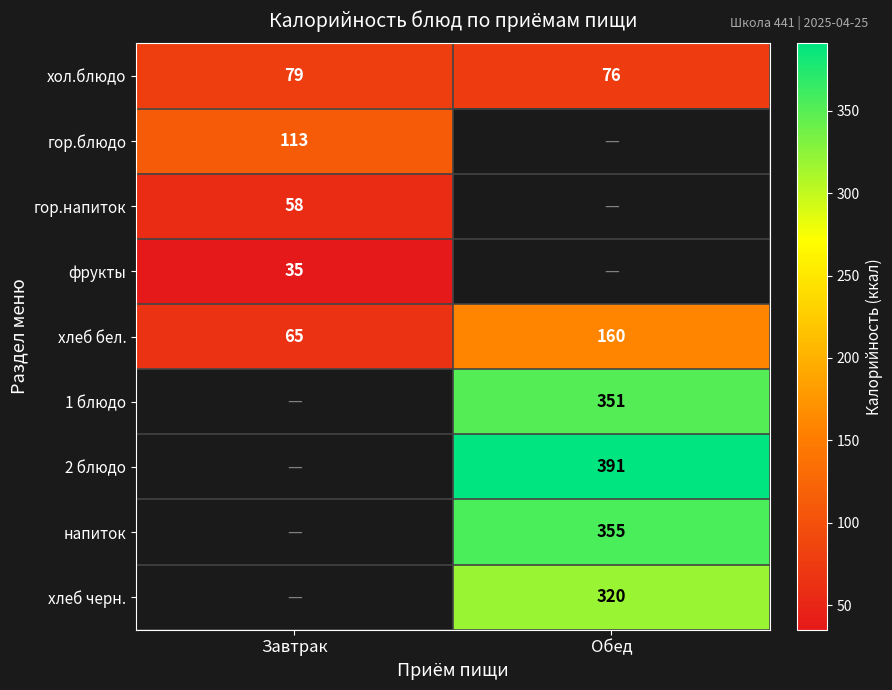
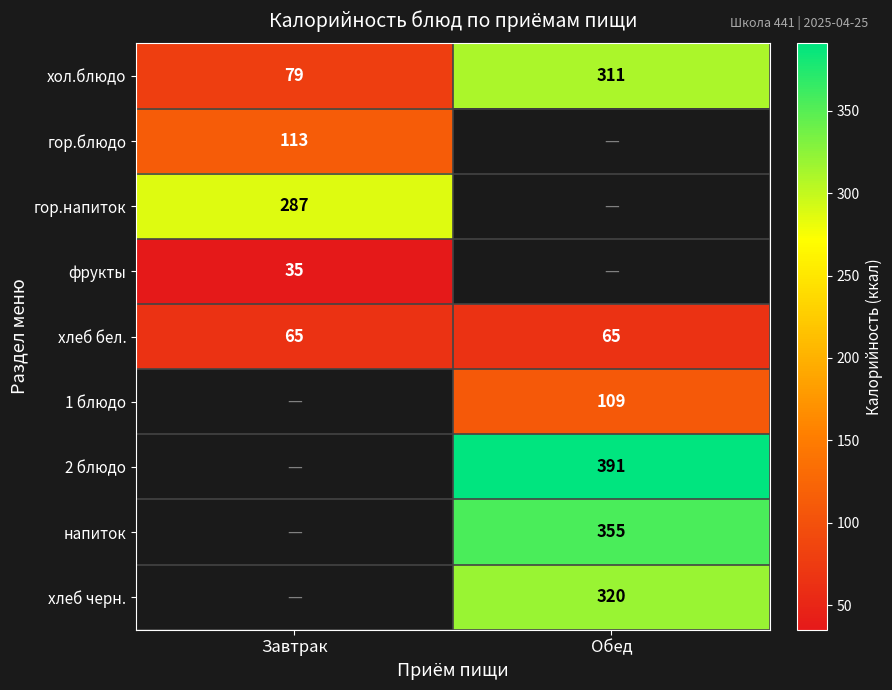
хол.блюдо, Обед: 76 -> 311
гор.напиток, Завтрак: 58 -> 287
хлеб бел., Обед: 160 -> 65
1 блюдо, Обед: 351 -> 109
